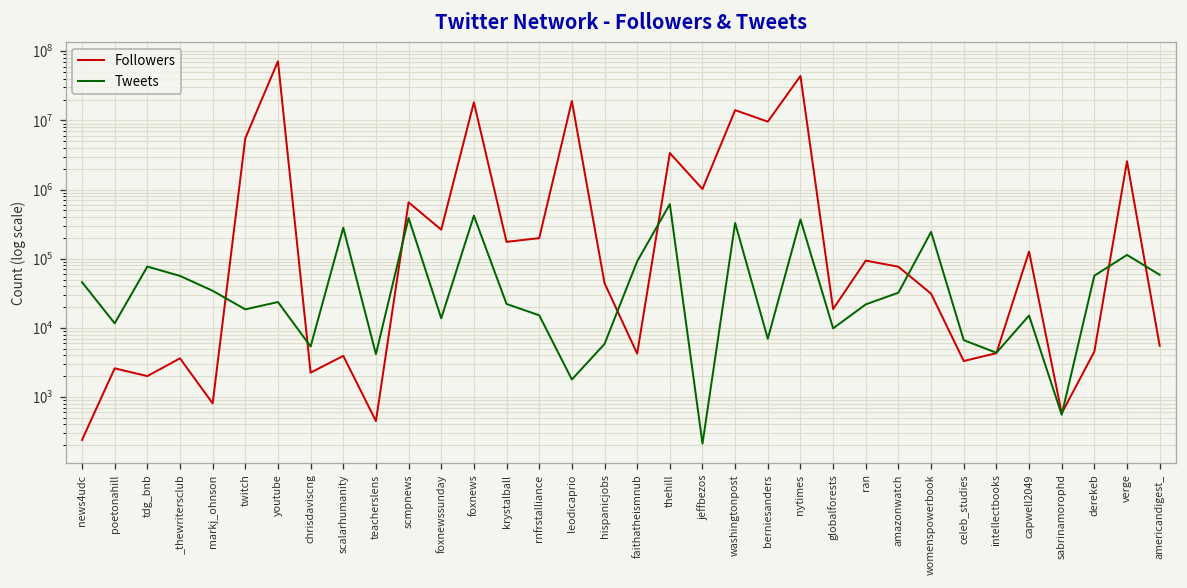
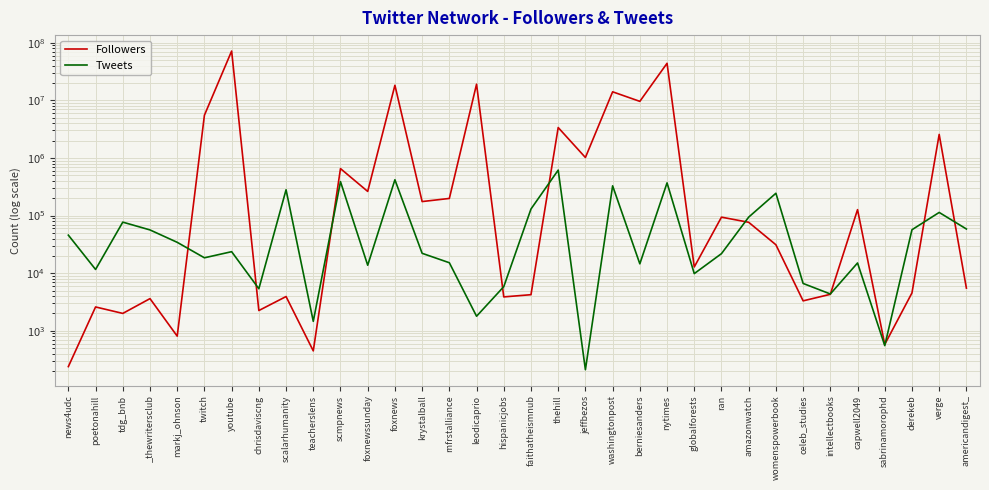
Tweets, teacherslens: 4000 -> 1500
Followers, hispanicjobs: 40000 -> 4000
Tweets, faithatheismnub: 90000 -> 130000
Tweets, berniesanders: 7000 -> 15000
Followers, globalforests: 19000 -> 13000
Tweets, amazonwatch: 30000 -> 90000
